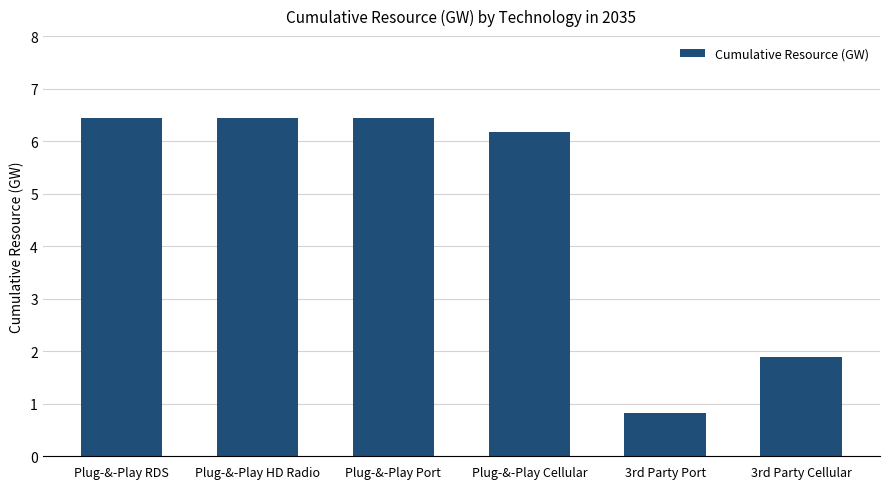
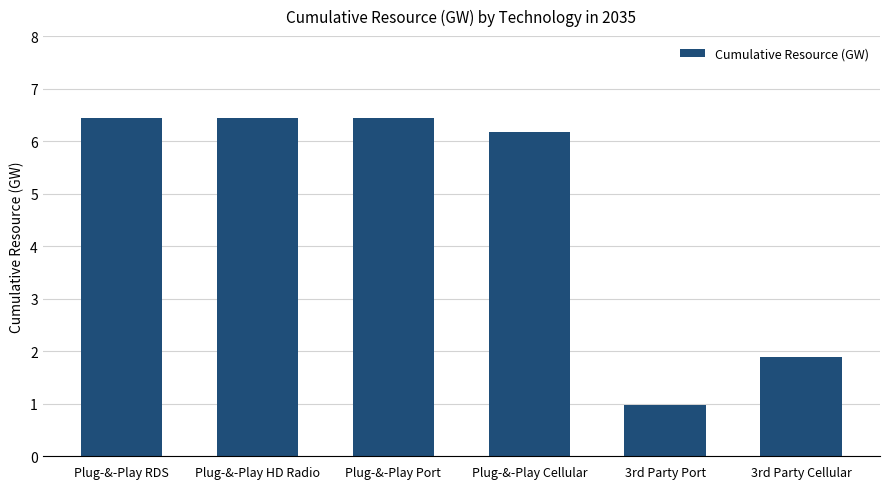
3rd Party Port: 0.8 -> 1.0
